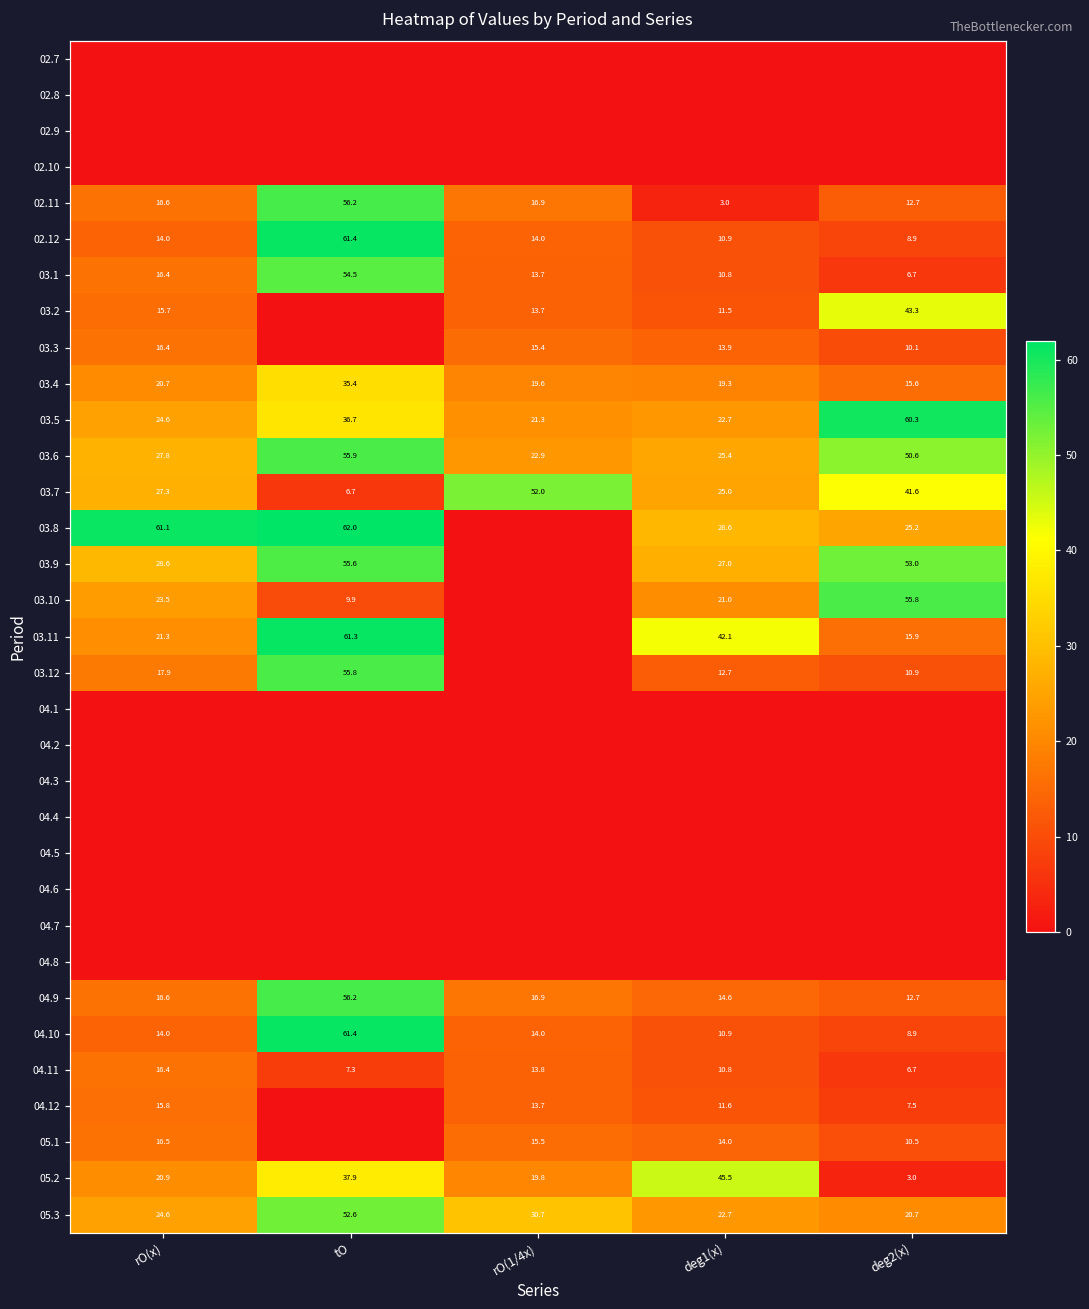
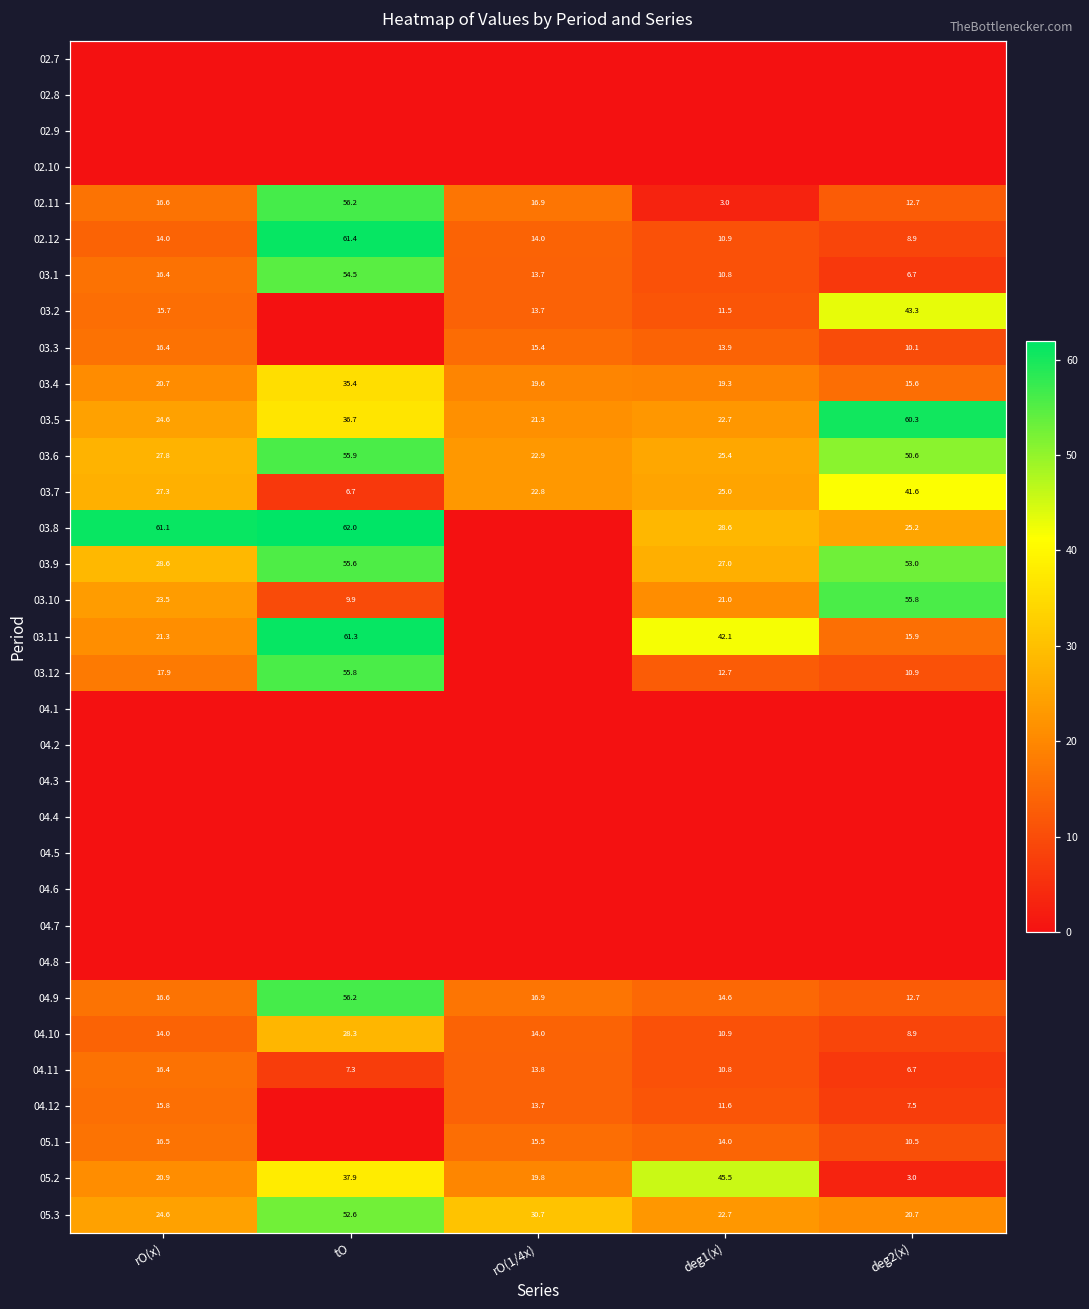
03.7, rO(1/4x): 52.0 -> 22.8
04.10, tO: 61.4 -> 28.3
